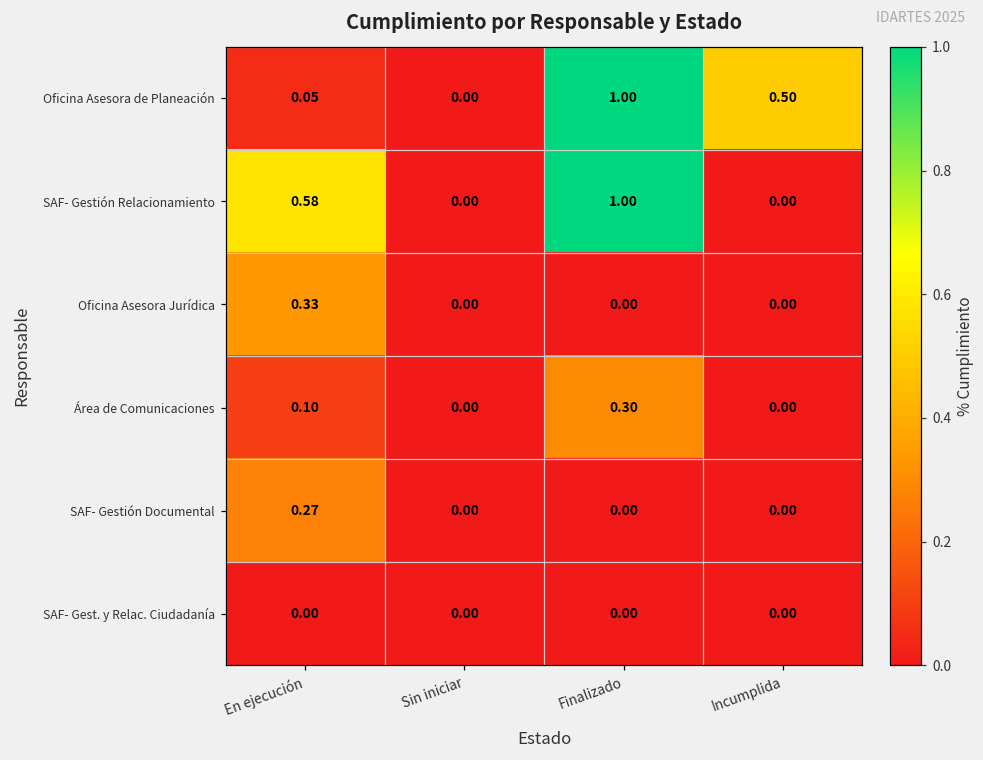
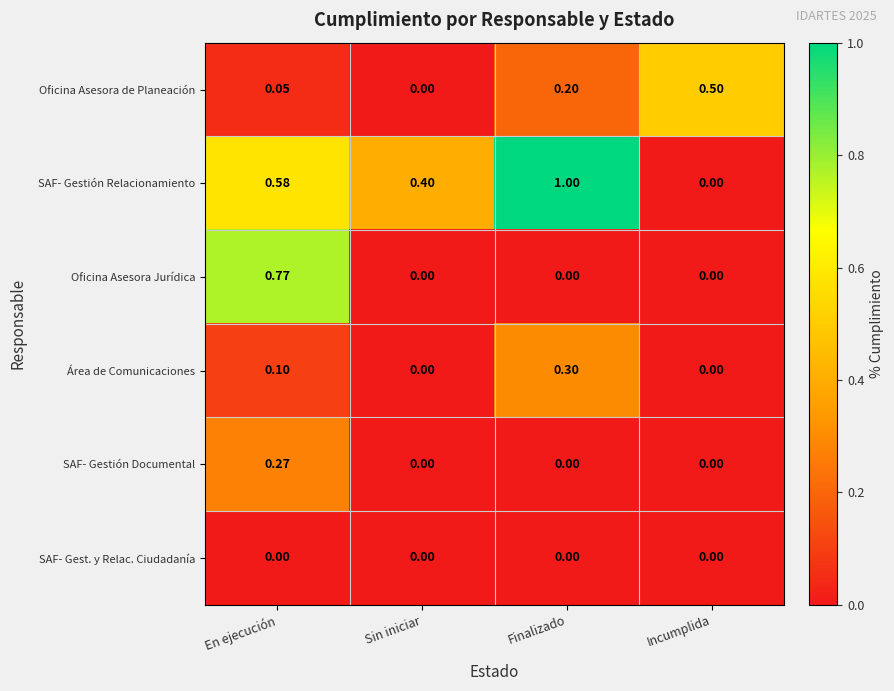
Oficina Asesora de Planeación, Finalizado: 1.00 -> 0.20
SAF- Gestión Relacionamiento, Sin iniciar: 0.00 -> 0.40
Oficina Asesora Jurídica, En ejecución: 0.33 -> 0.77
